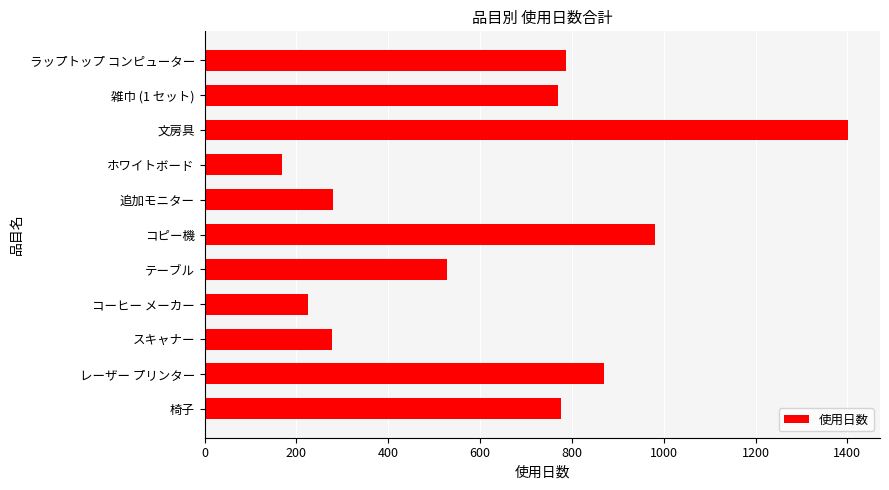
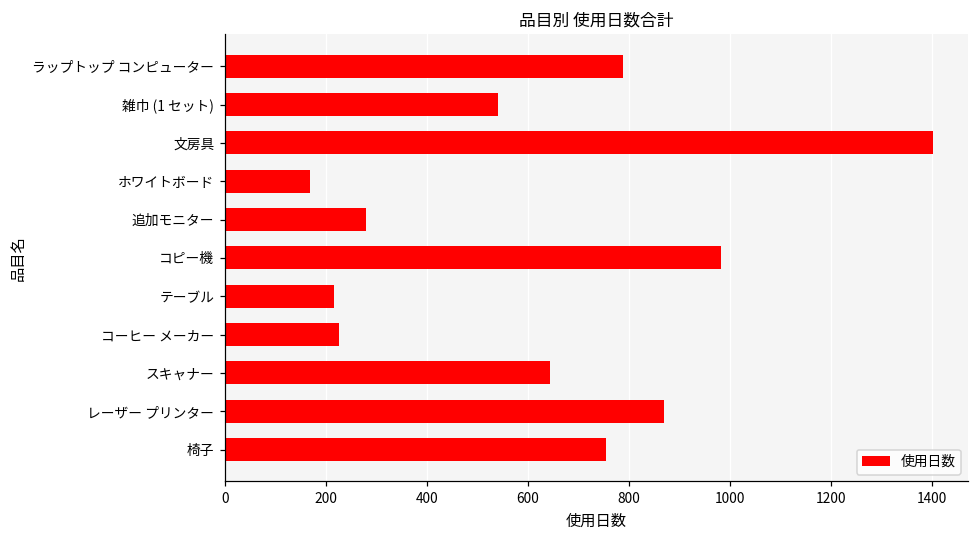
雑巾 (1 セット): 770 -> 540
テーブル: 530 -> 220
スキャナー: 280 -> 640
椅子: 780 -> 760
